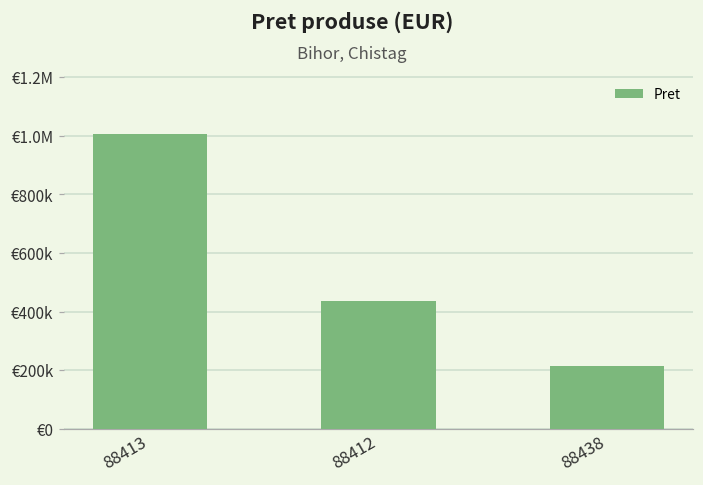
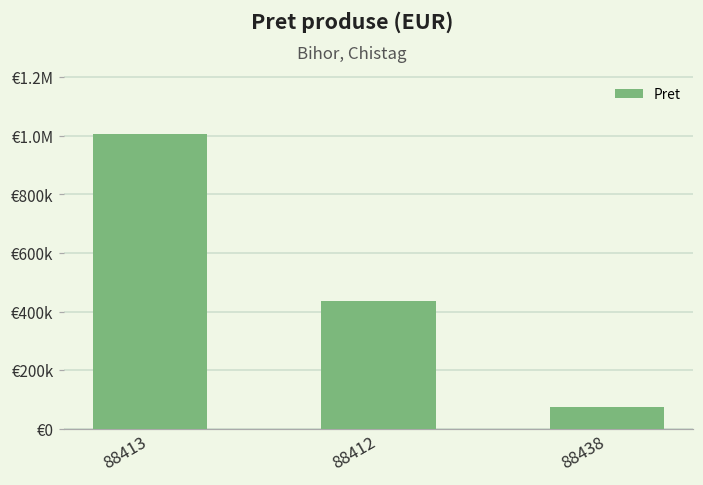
88438: €210000 -> €80000
